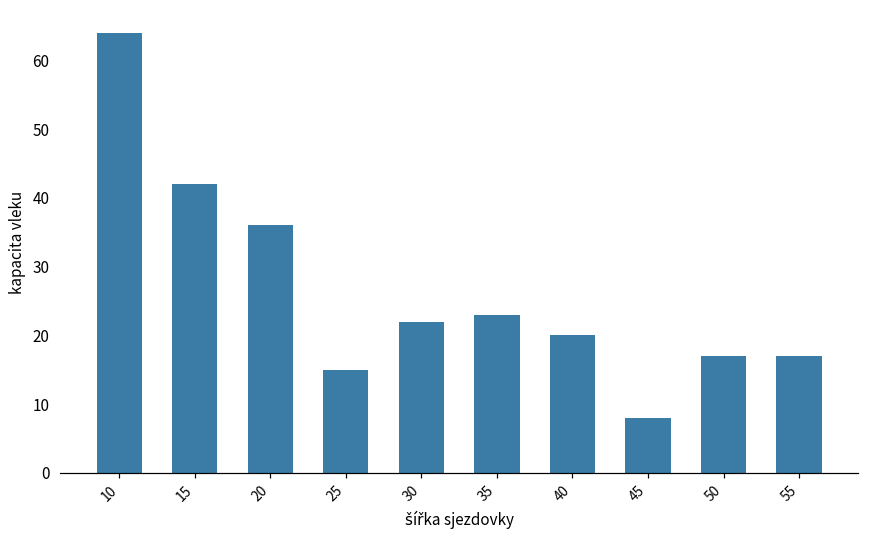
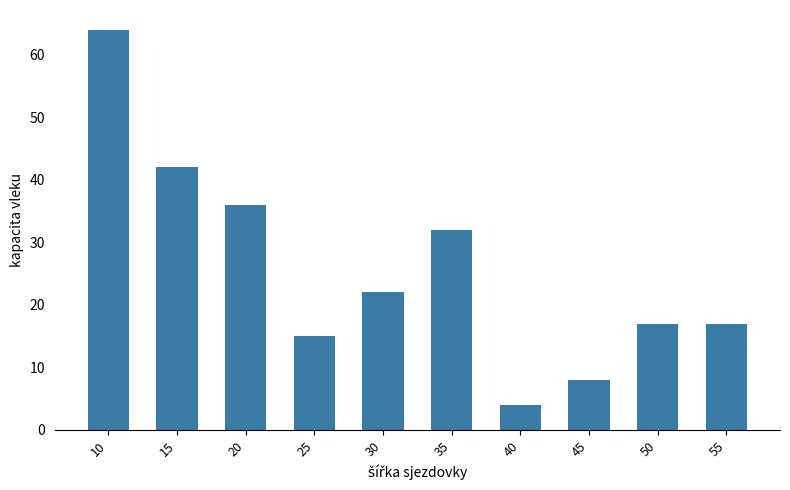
35: 23 -> 32
40: 20 -> 4
